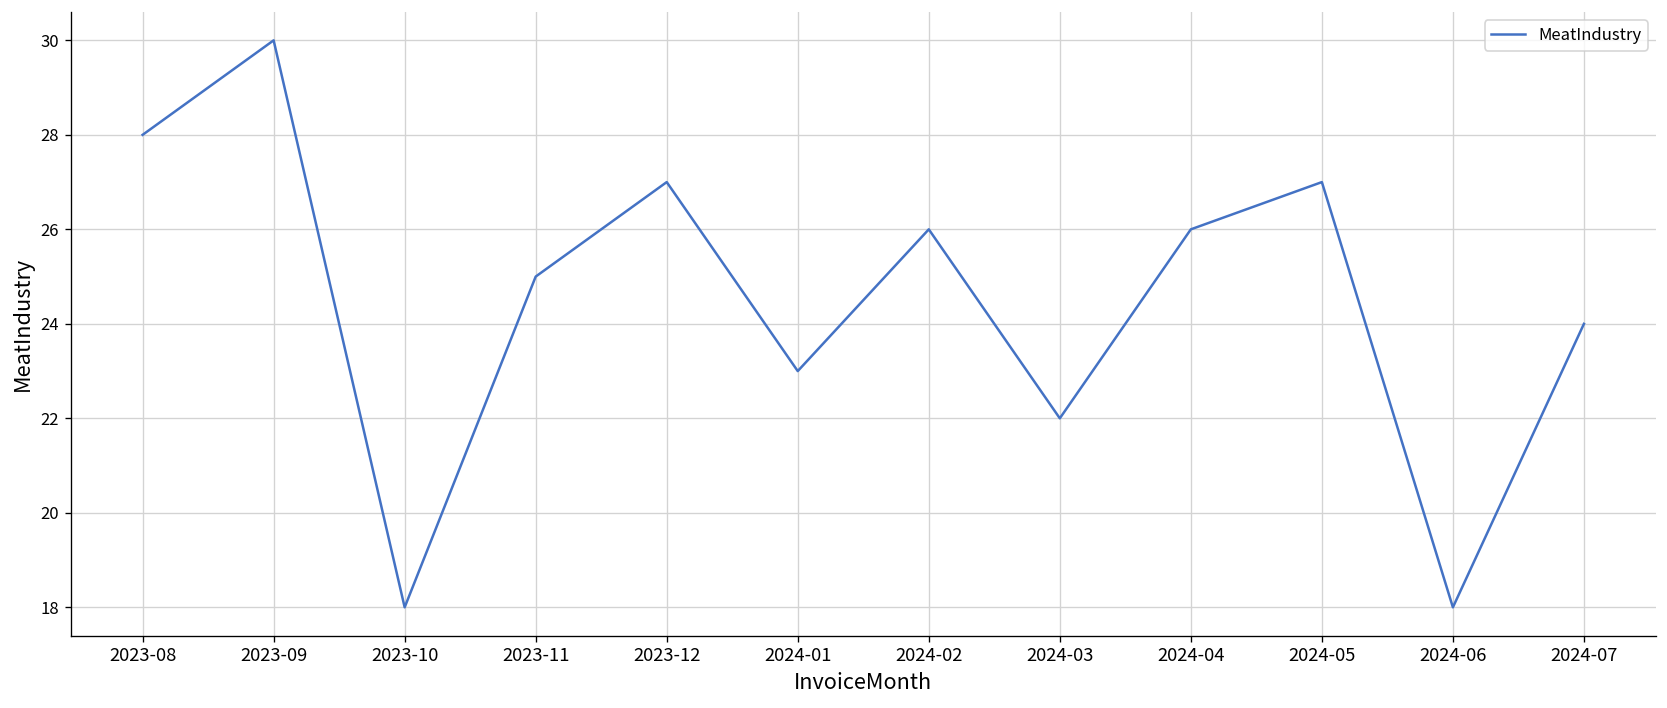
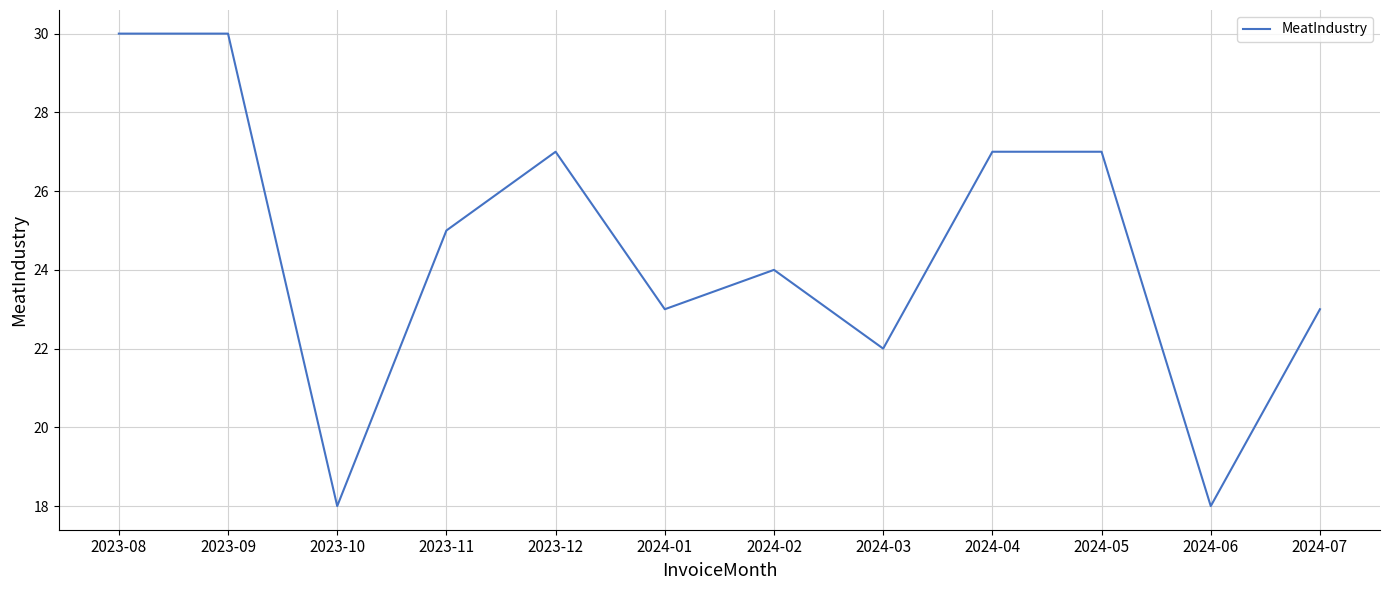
2023-08: 28 -> 30
2024-02: 26 -> 24
2024-04: 26 -> 27
2024-07: 24 -> 23
